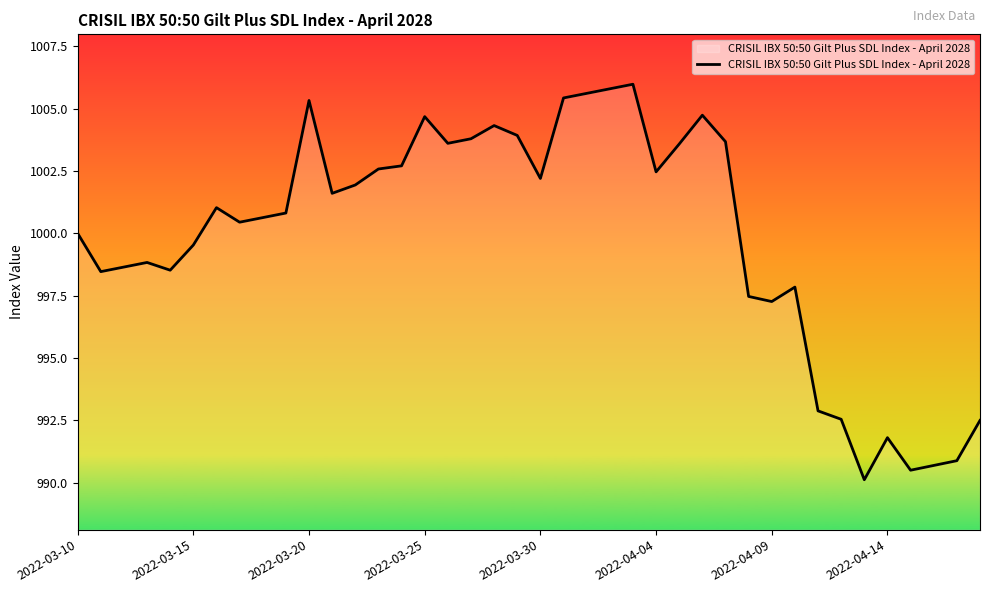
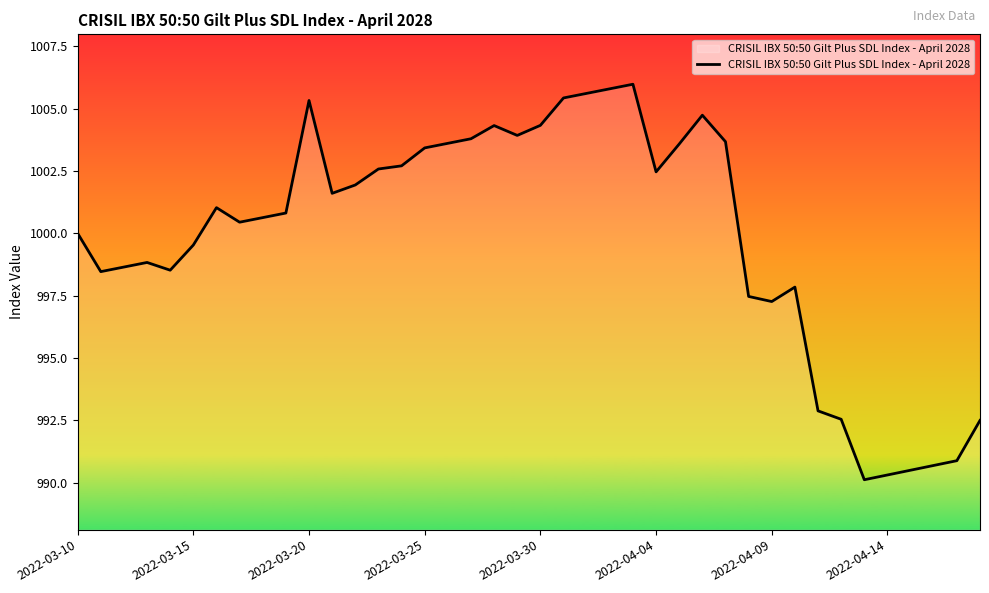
2022-03-25: 1004.7 -> 1003.4
2022-03-30: 1002.2 -> 1004.3
2022-04-14: 991.8 -> 990.3
